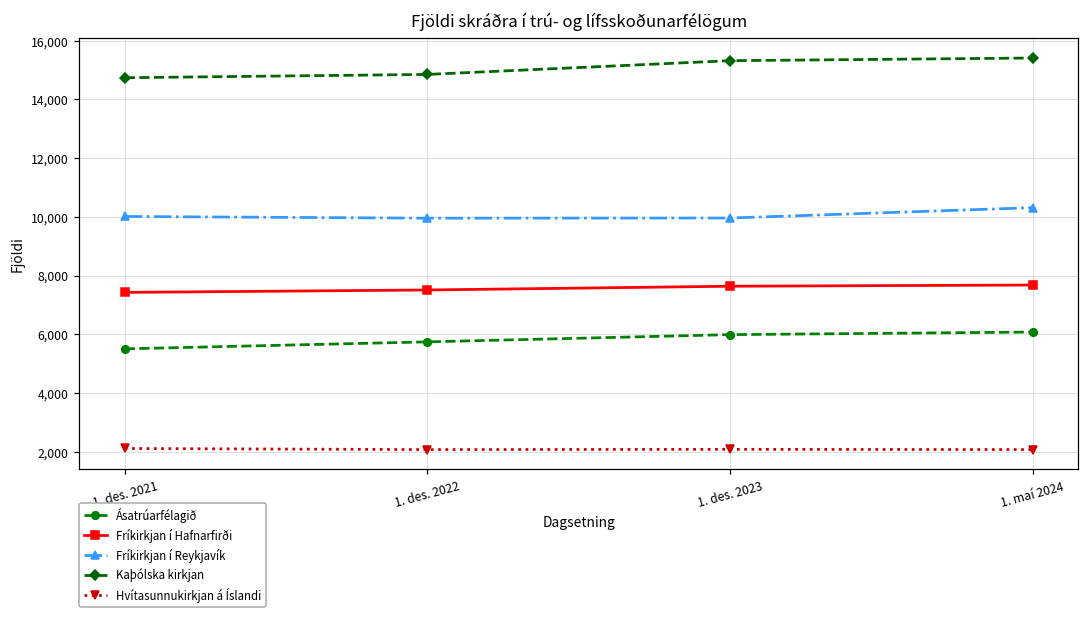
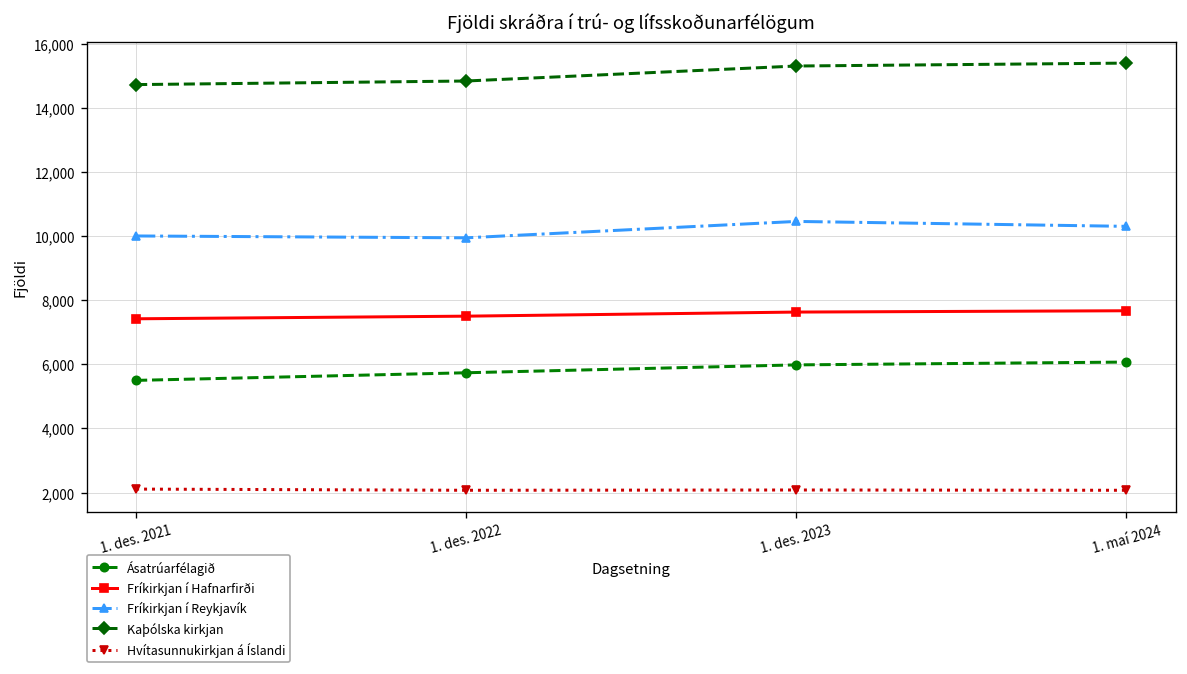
Fríkirkjan í Reykjavík, 1. des. 2023: 10,000 -> 10,500
